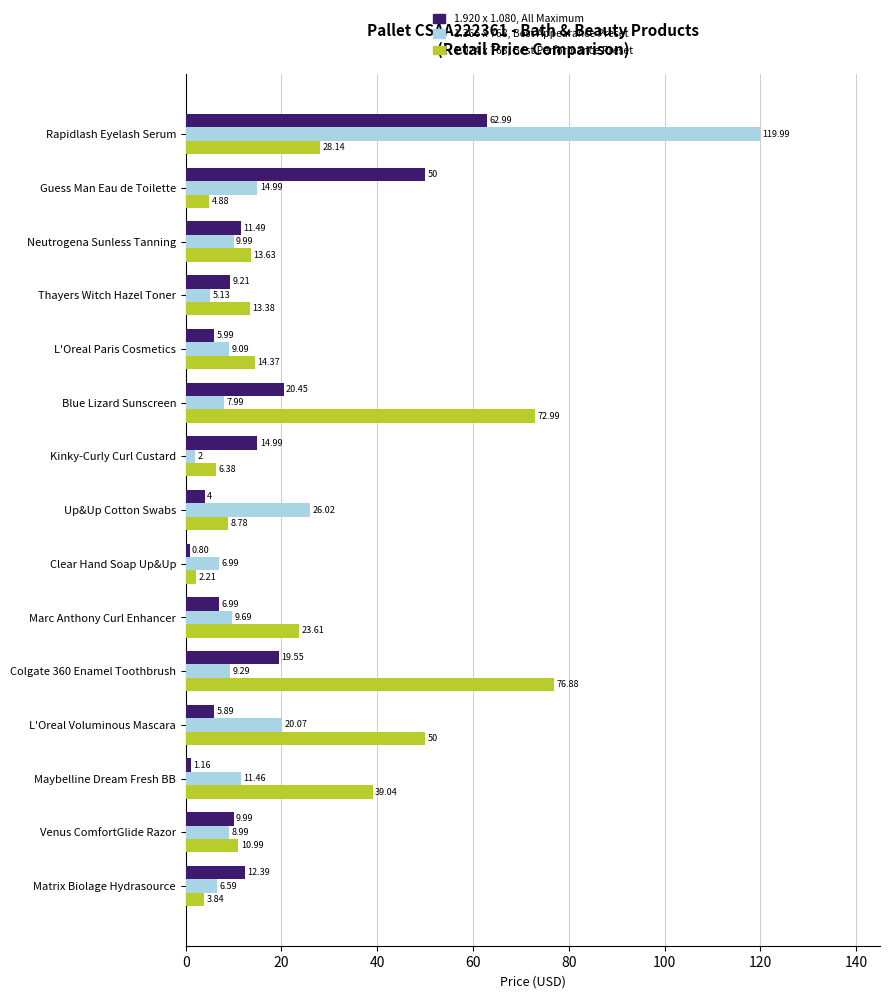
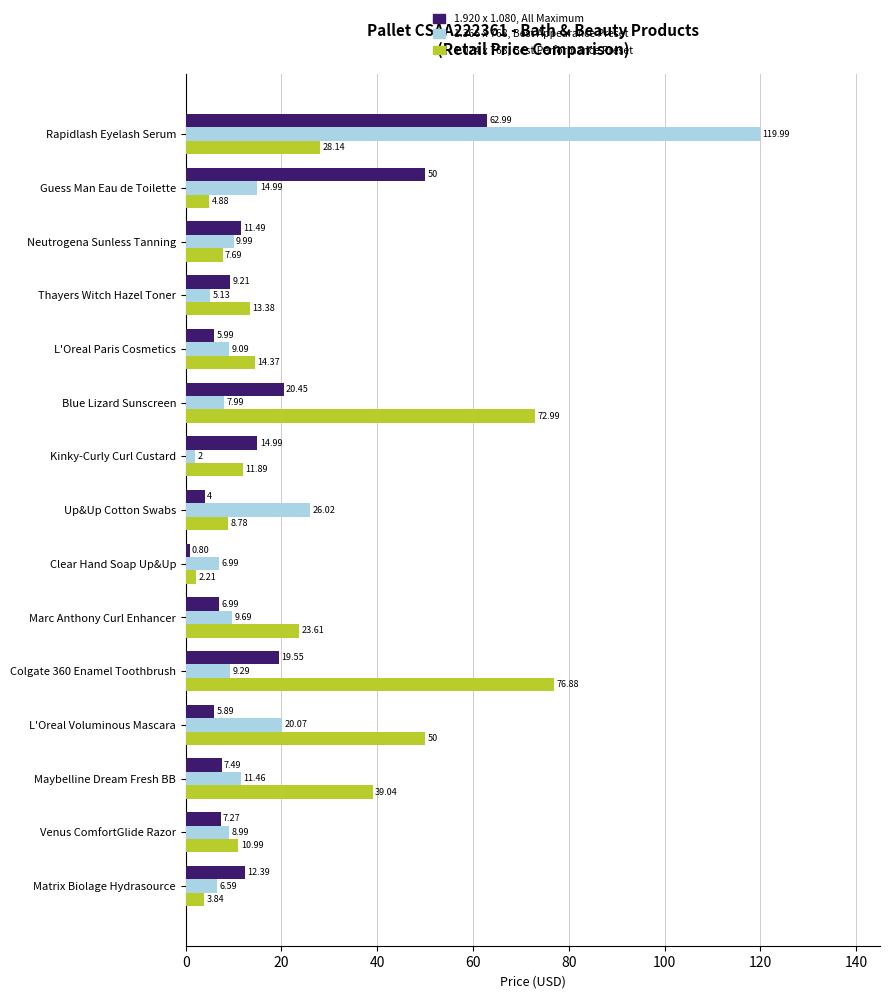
1.024 x 768, Best Performance Preset, Neutrogena Sunless Tanning: 13.63 -> 7.69
1.024 x 768, Best Performance Preset, Kinky-Curly Curl Custard: 6.38 -> 11.89
1.920 x 1.080, All Maximum, Maybelline Dream Fresh BB: 1.16 -> 7.49
1.920 x 1.080, All Maximum, Venus ComfortGlide Razor: 9.99 -> 7.27
